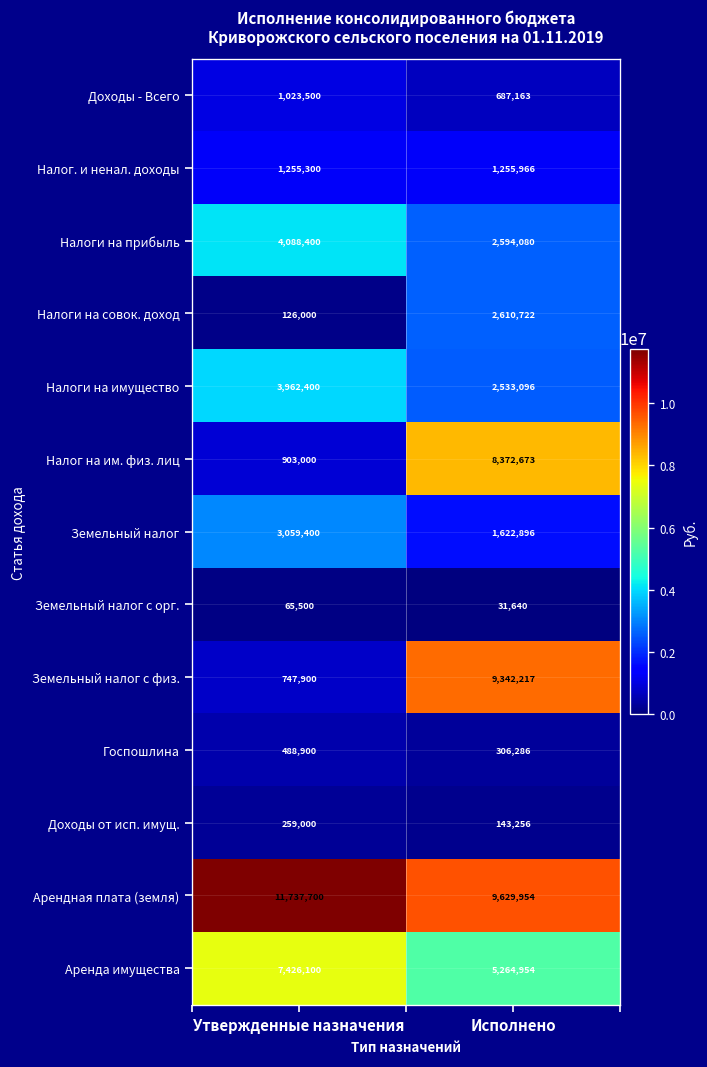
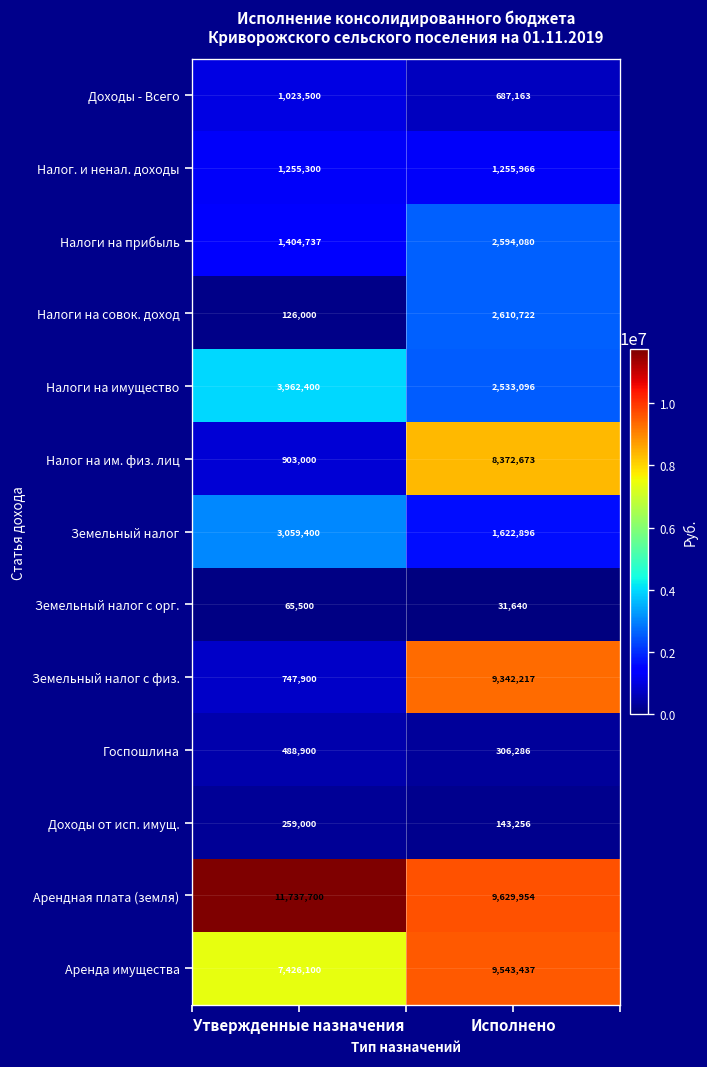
Налоги на прибыль, Утвержденные назначения: 4,088,400 -> 1,404,737
Аренда имущества, Исполнено: 5,264,954 -> 9,543,437
